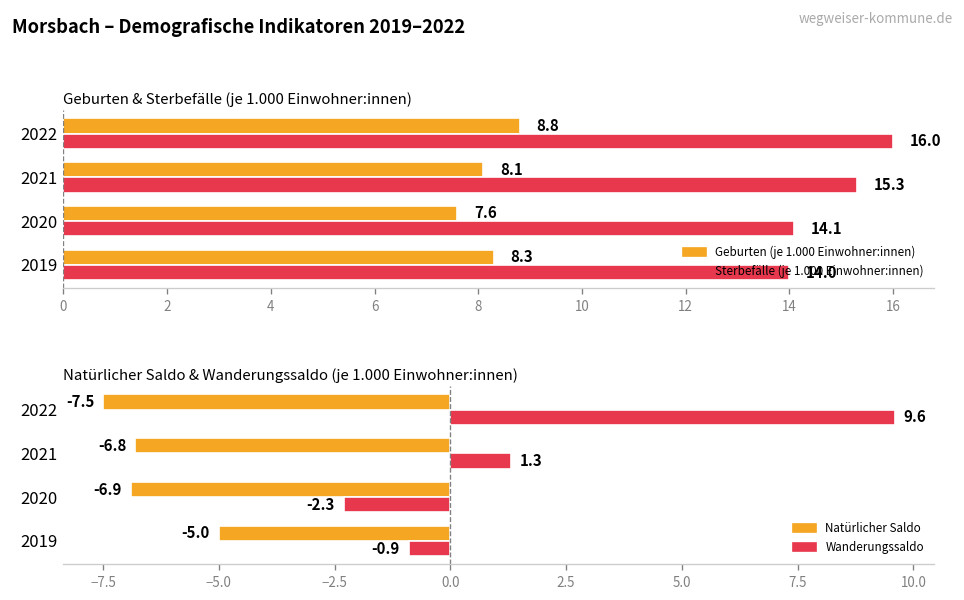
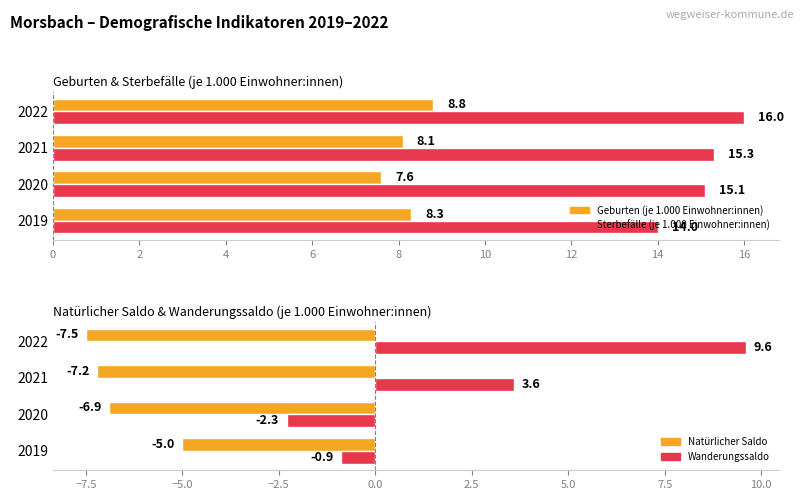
Geburten & Sterbefälle (je 1.000 Einwohner:innen), Sterbefälle (je 1.000 Einwohner:innen), 2020: 14.1 -> 15.1
Natürlicher Saldo & Wanderungssaldo (je 1.000 Einwohner:innen), Natürlicher Saldo, 2021: -6.8 -> -7.2
Natürlicher Saldo & Wanderungssaldo (je 1.000 Einwohner:innen), Wanderungssaldo, 2021: 1.3 -> 3.6
